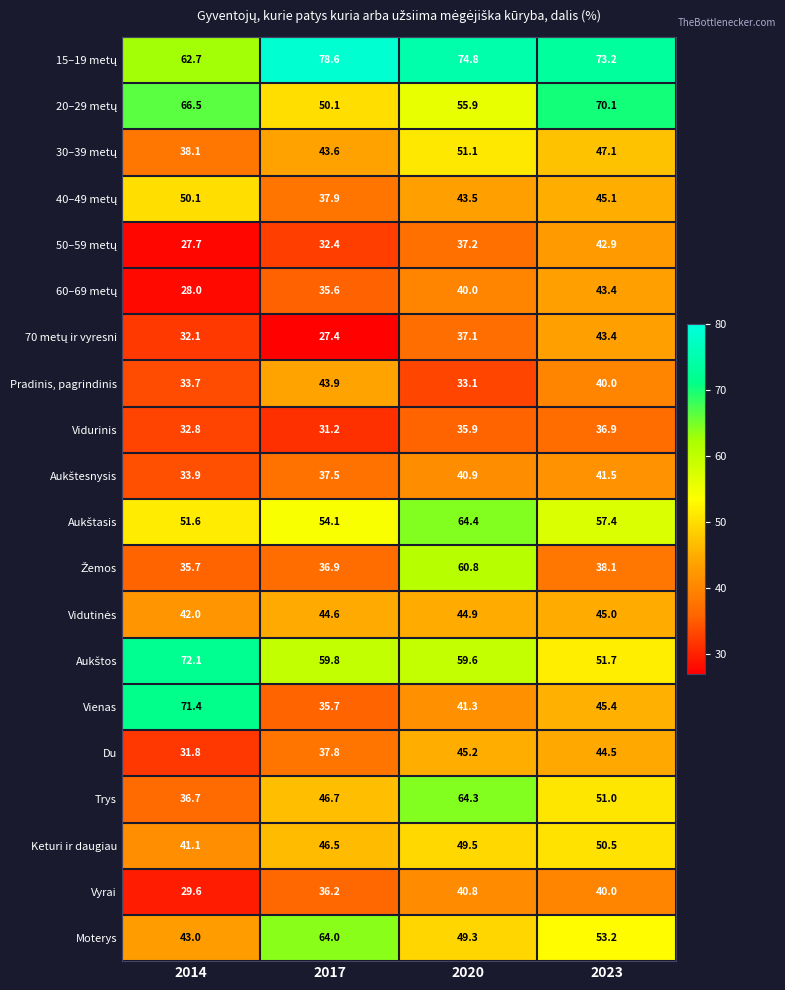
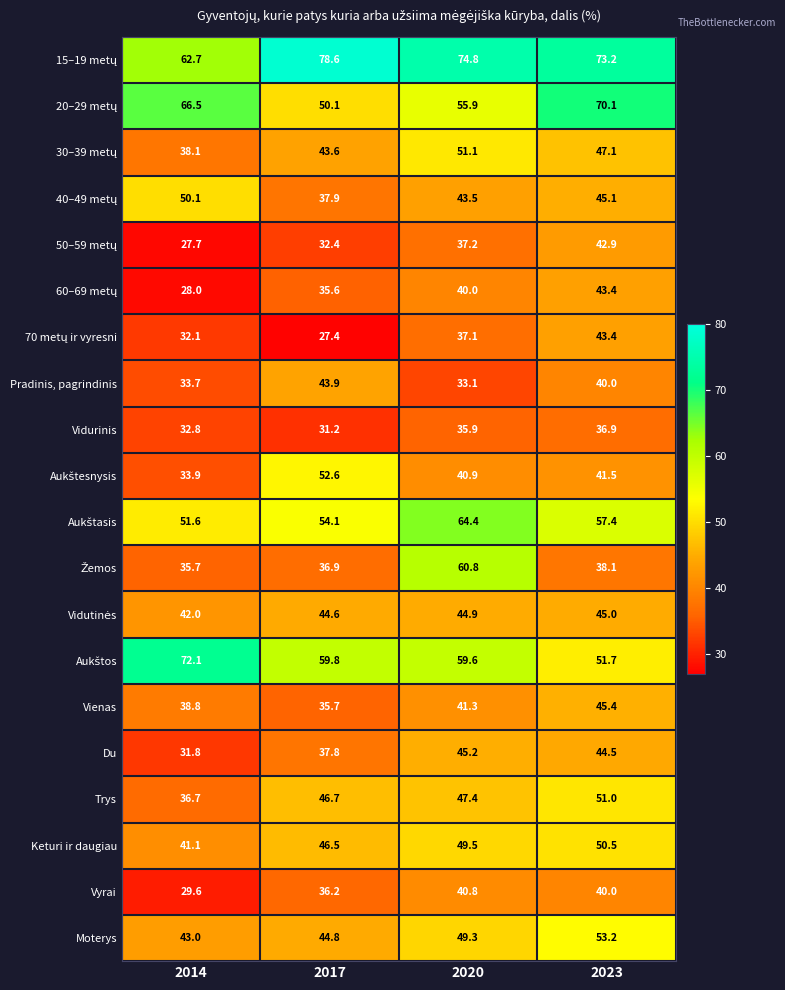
Aukštesnysis, 2017: 37.5 -> 52.6
Vienas, 2014: 71.4 -> 38.8
Trys, 2020: 64.3 -> 47.4
Moterys, 2017: 64.0 -> 44.8
